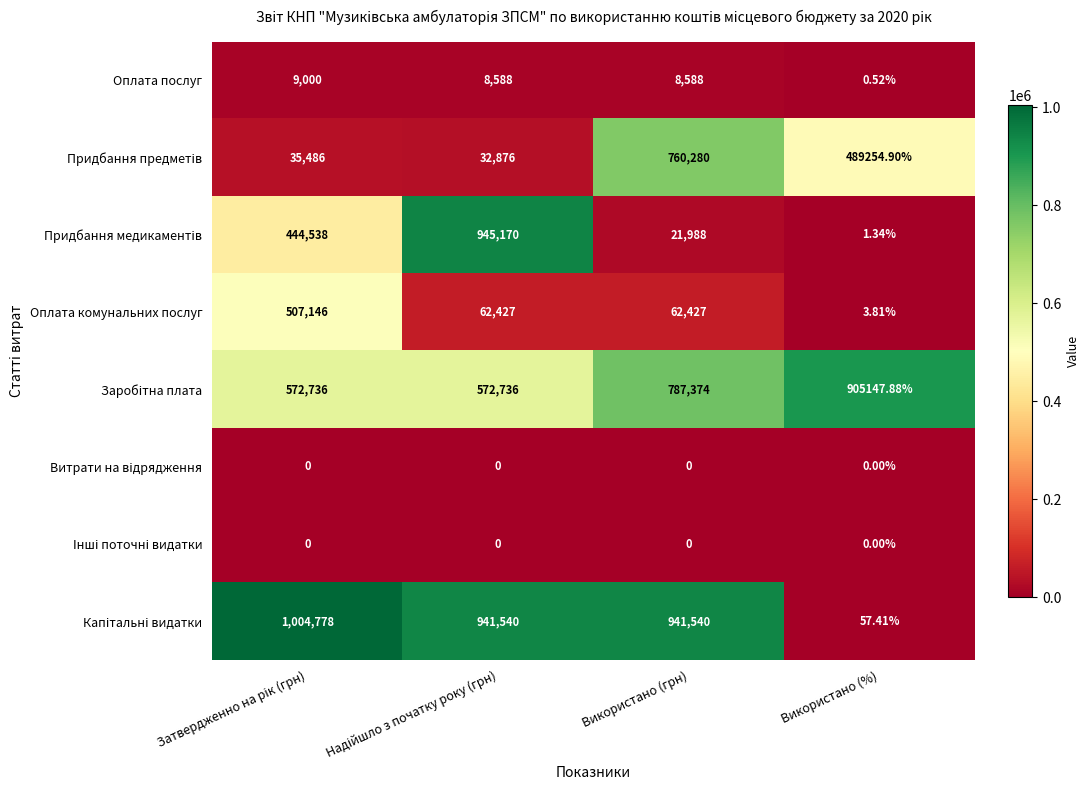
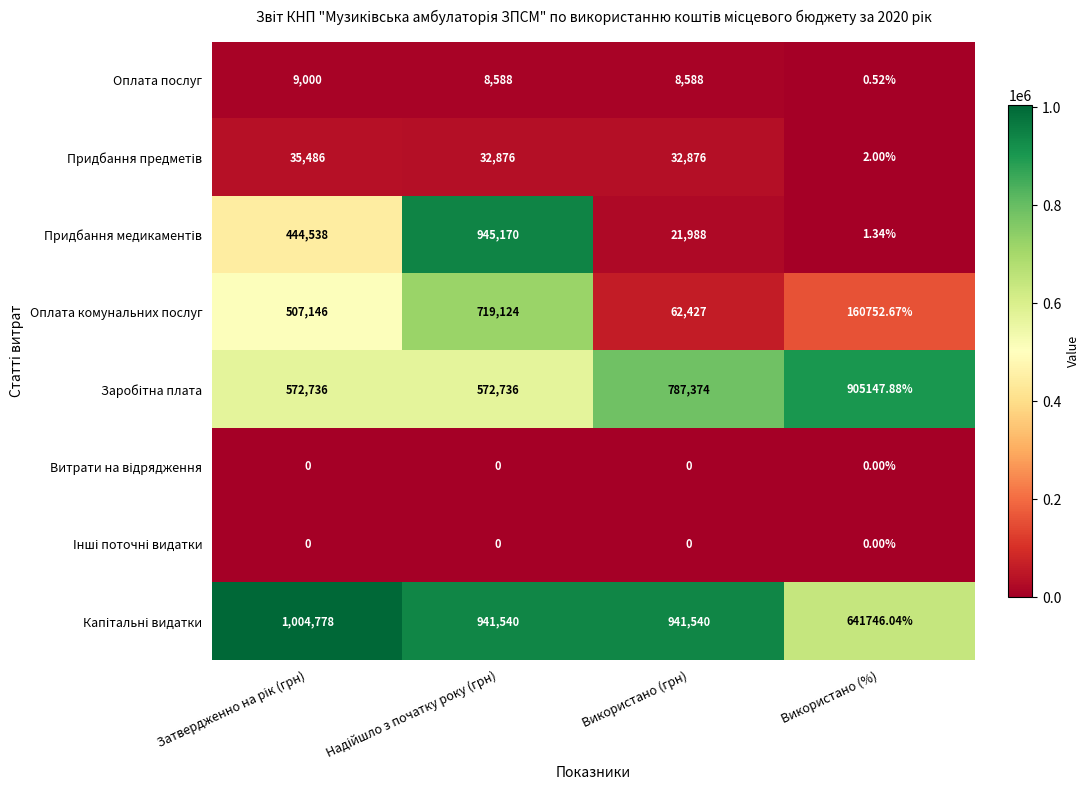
Придбання предметів, Використано (грн): 760,280 -> 32,876
Придбання предметів, Використано (%): 489254.90% -> 2.00%
Оплата комунальних послуг, Надійшло з початку року (грн): 62,427 -> 719,124
Оплата комунальних послуг, Використано (%): 3.81% -> 160752.67%
Капітальні видатки, Використано (%): 57.41% -> 641746.04%
